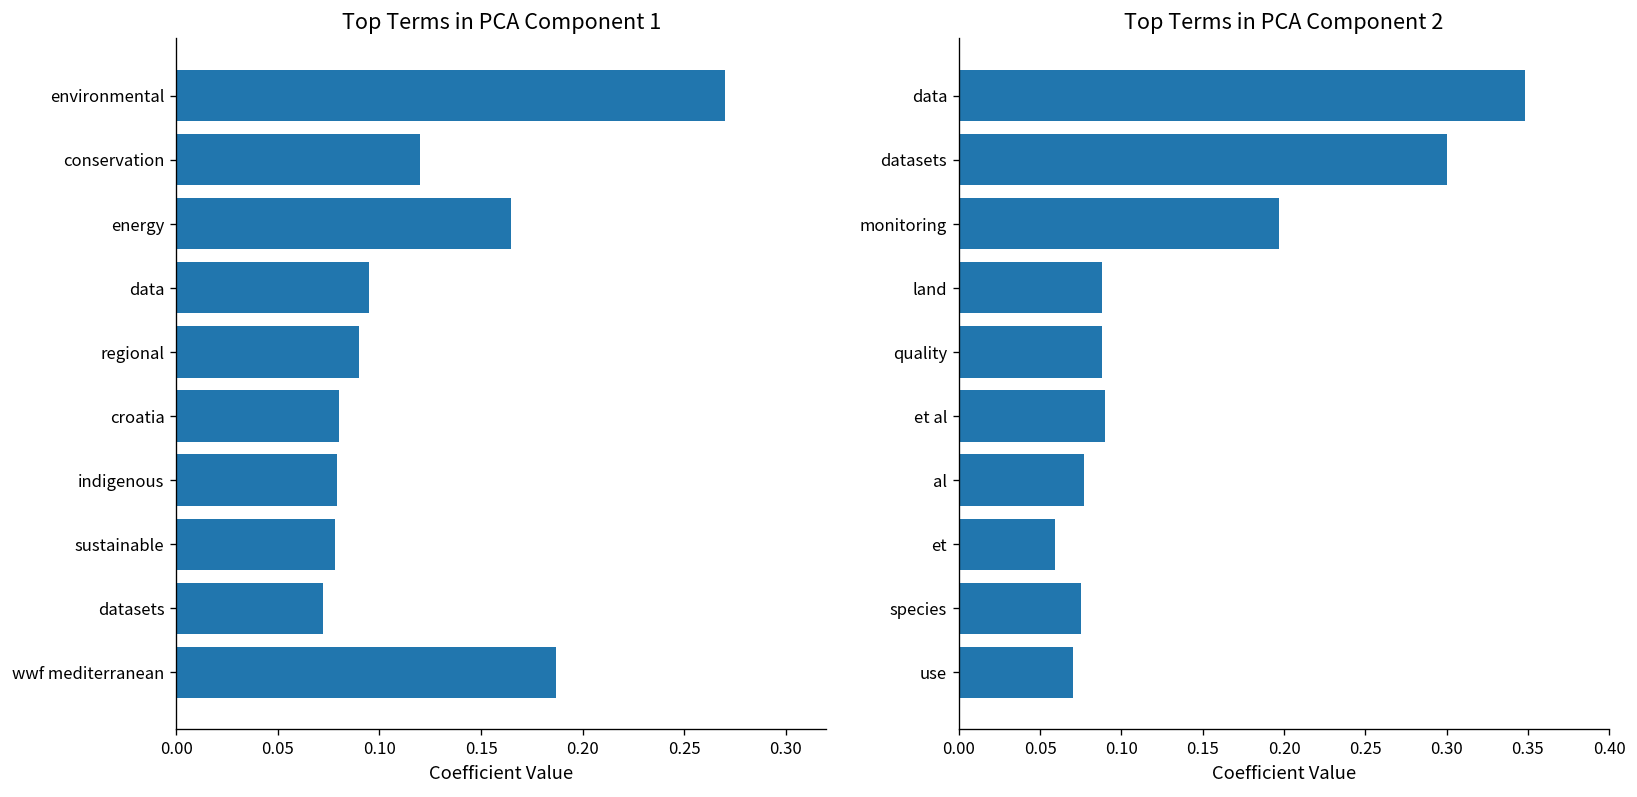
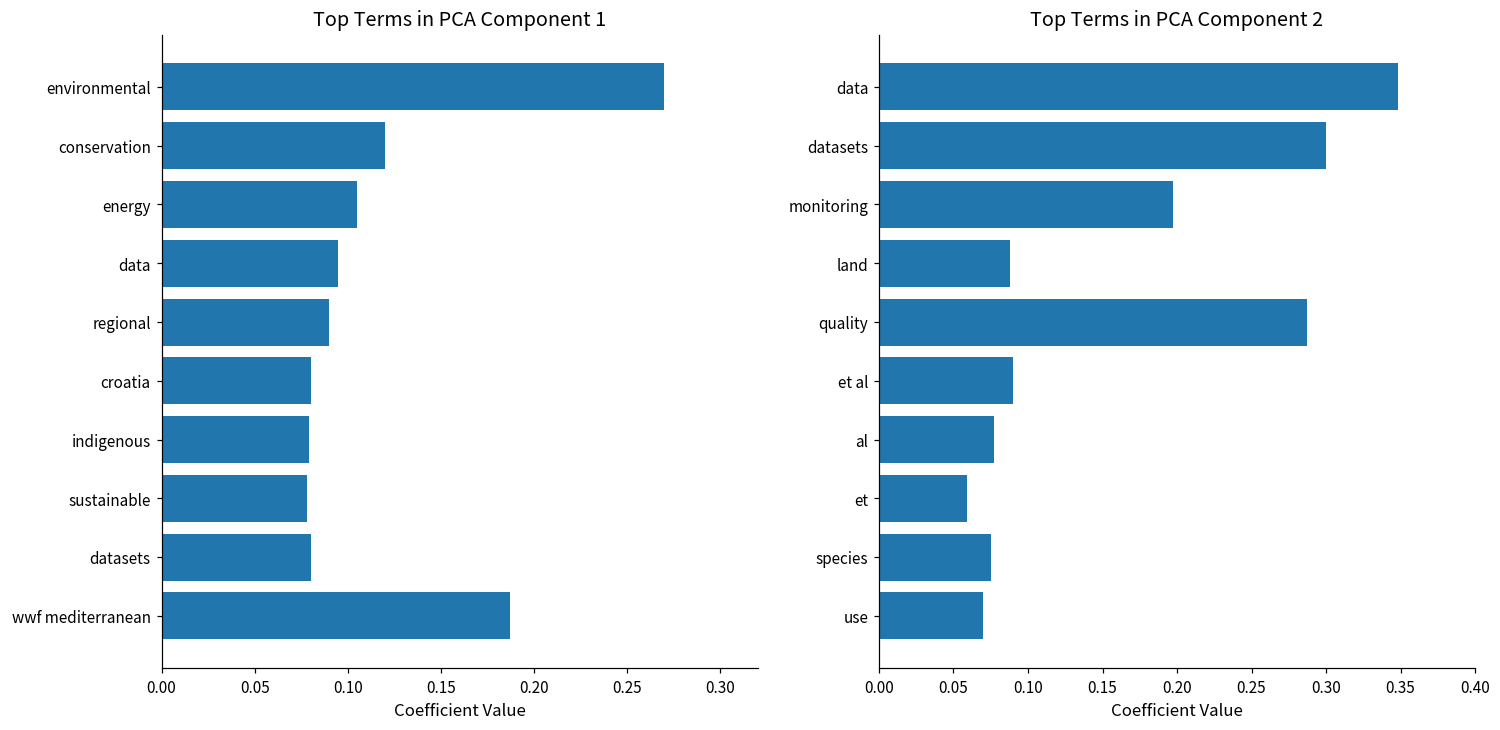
Top Terms in PCA Component 1, energy: 0.165 -> 0.105
Top Terms in PCA Component 1, datasets: 0.072 -> 0.080
Top Terms in PCA Component 2, quality: 0.088 -> 0.287
